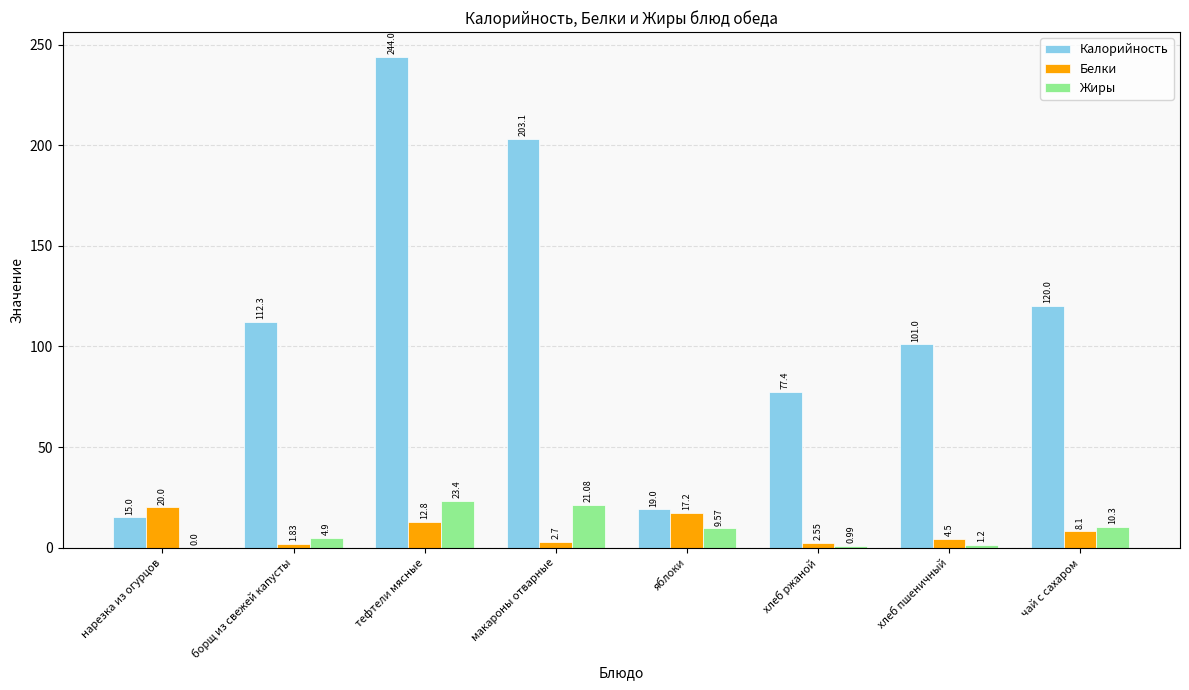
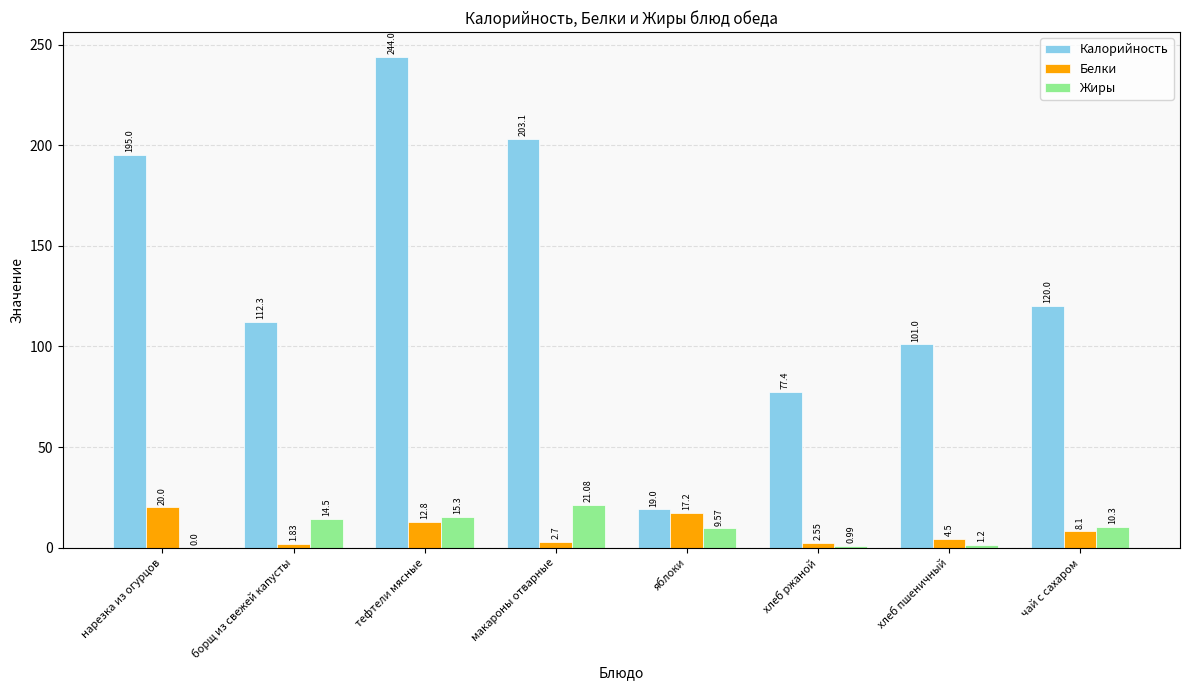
Калорийность, нарезка из огурцов: 15.0 -> 195.0
Жиры, борщ из свежей капусты: 4.9 -> 14.5
Жиры, тефтели мясные: 23.4 -> 15.3
